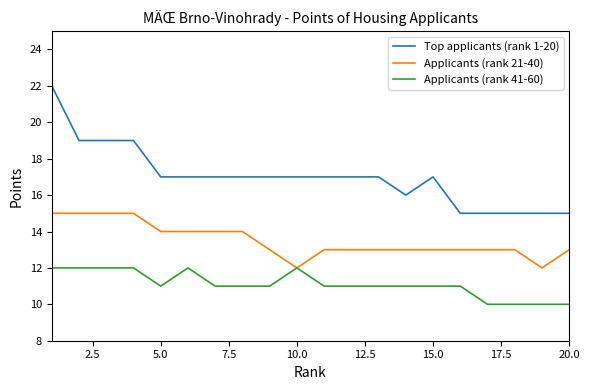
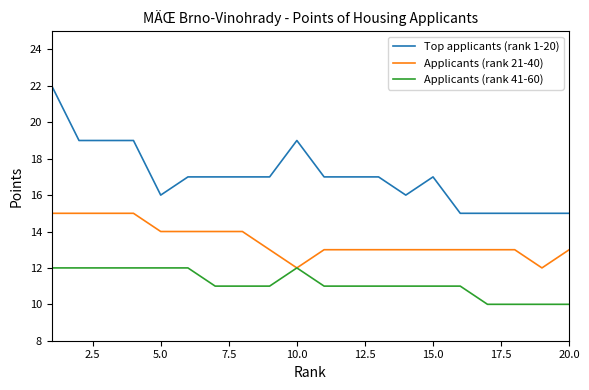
Top applicants (rank 1-20), 5.0: 17 -> 16
Applicants (rank 41-60), 5.0: 11 -> 12
Top applicants (rank 1-20), 10.0: 17 -> 19
